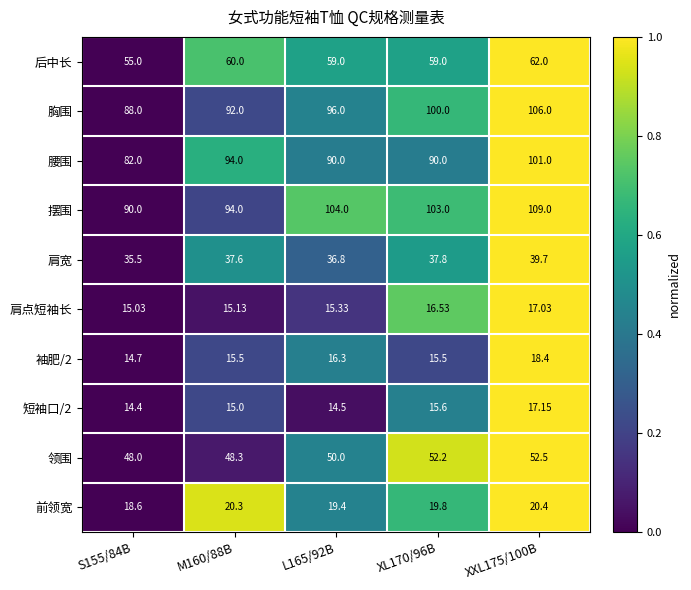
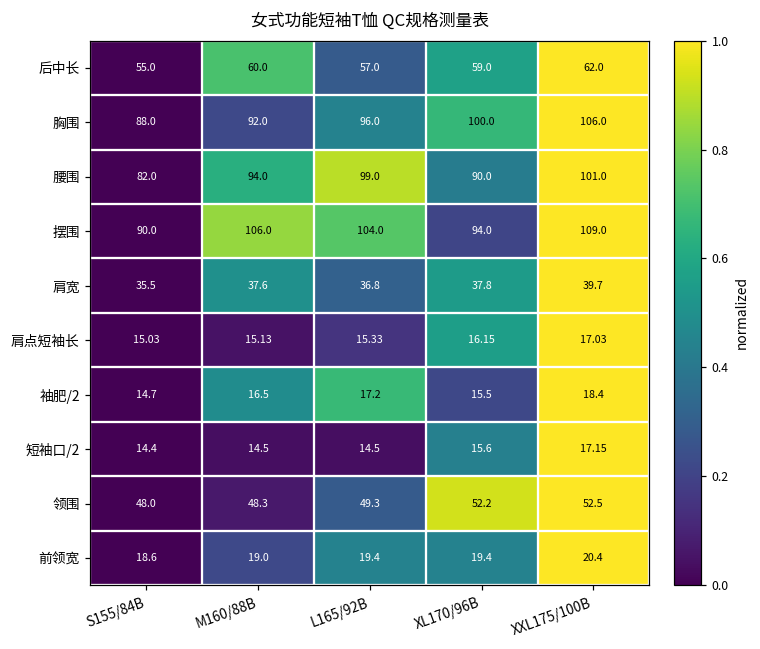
后中长, L165/92B: 59.0 -> 57.0
腰围, L165/92B: 90.0 -> 99.0
摆围, M160/88B: 94.0 -> 106.0
摆围, XL170/96B: 103.0 -> 94.0
肩点短袖长, XL170/96B: 16.53 -> 16.15
袖肥/2, M160/88B: 15.5 -> 16.5
袖肥/2, L165/92B: 16.3 -> 17.2
短袖口/2, M160/88B: 15.0 -> 14.5
领围, L165/92B: 50.0 -> 49.3
前领宽, M160/88B: 20.3 -> 19.0
前领宽, XL170/96B: 19.8 -> 19.4
